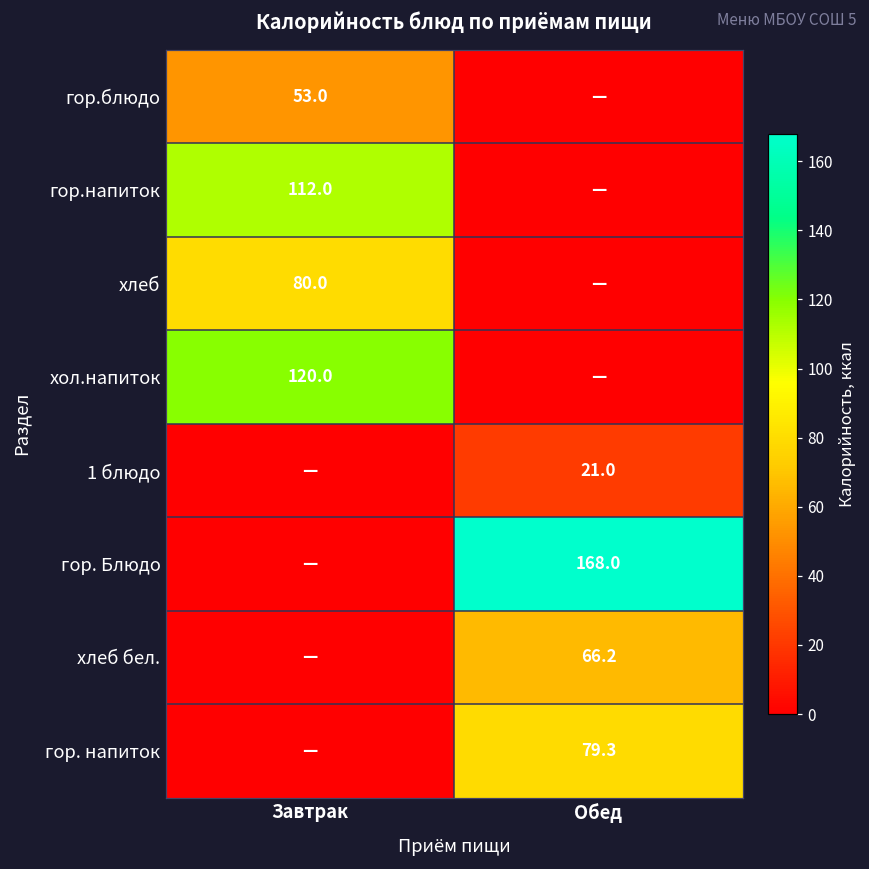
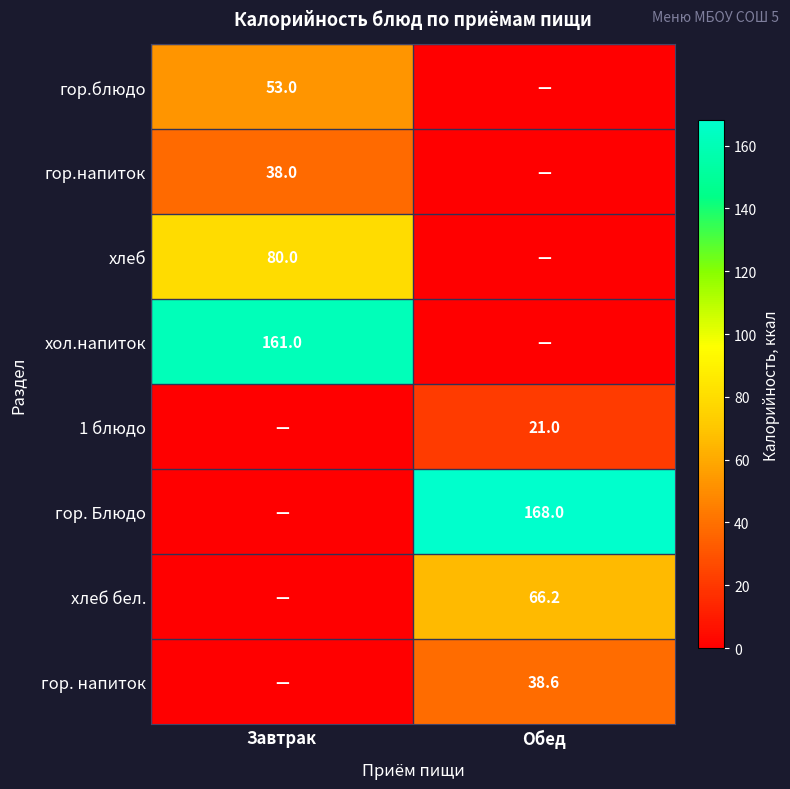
гор.напиток, Завтрак: 112.0 -> 38.0
хол.напиток, Завтрак: 120.0 -> 161.0
гор. напиток, Обед: 79.3 -> 38.6
